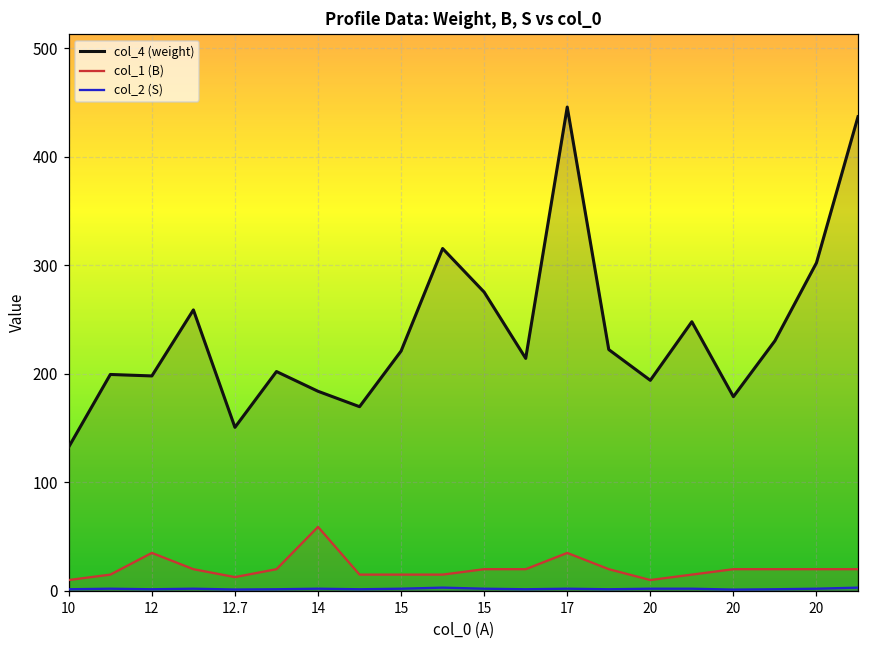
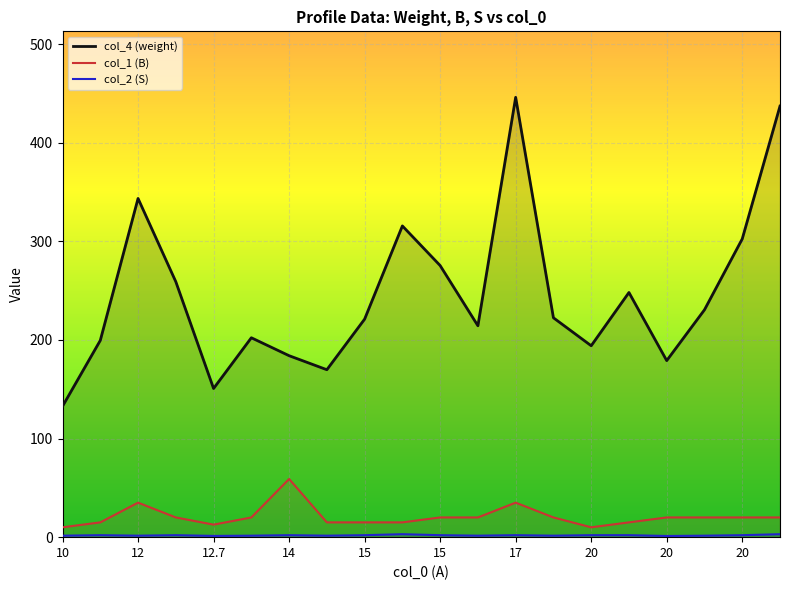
col_4 (weight), 12: 200 -> 340
